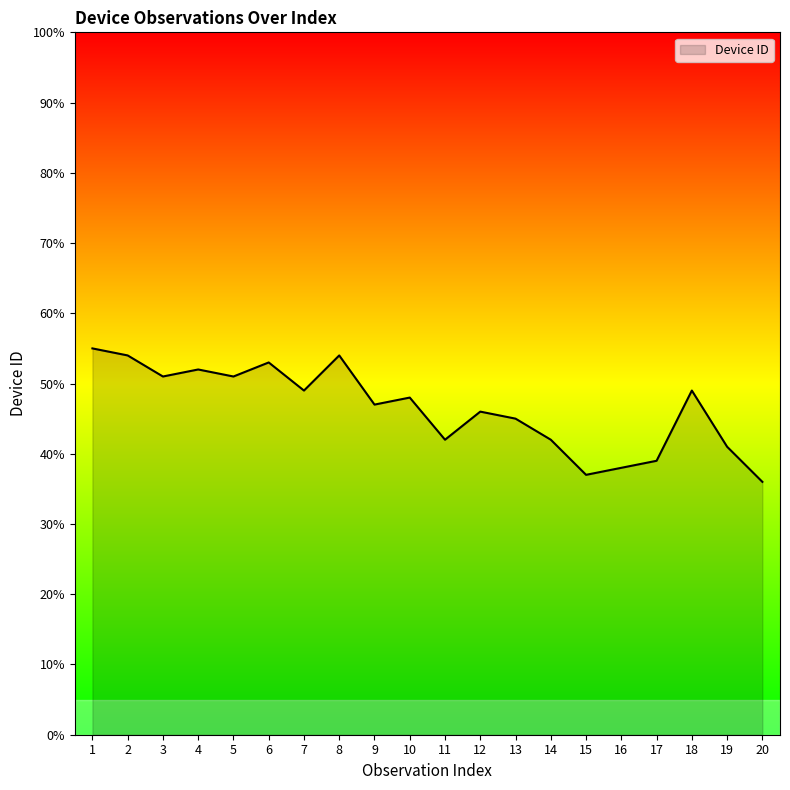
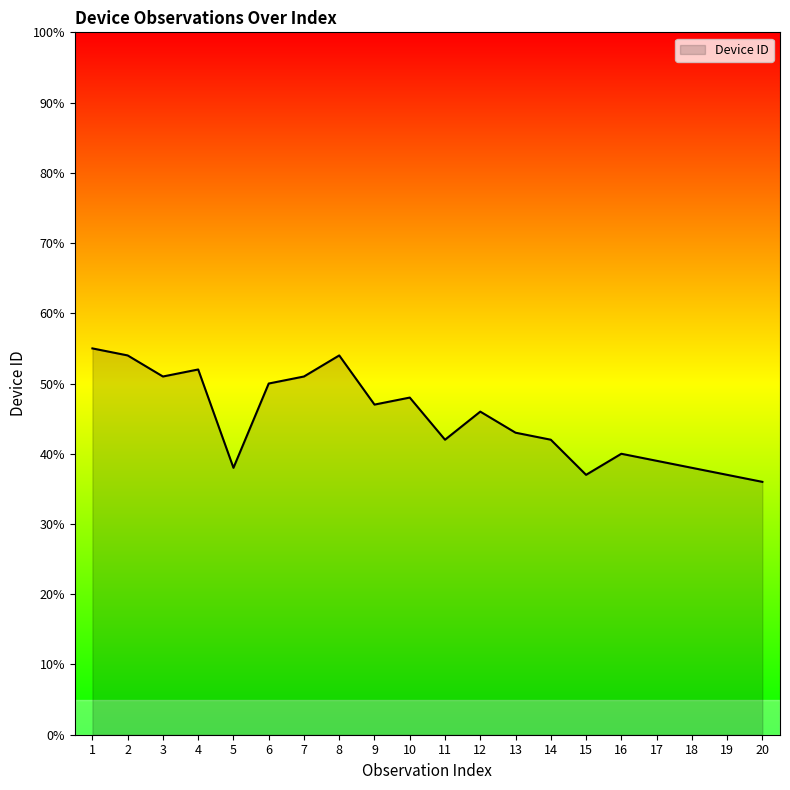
5: 51% -> 38%
6: 53% -> 50%
7: 49% -> 51%
13: 45% -> 43%
16: 38% -> 40%
18: 49% -> 38%
19: 41% -> 37%
